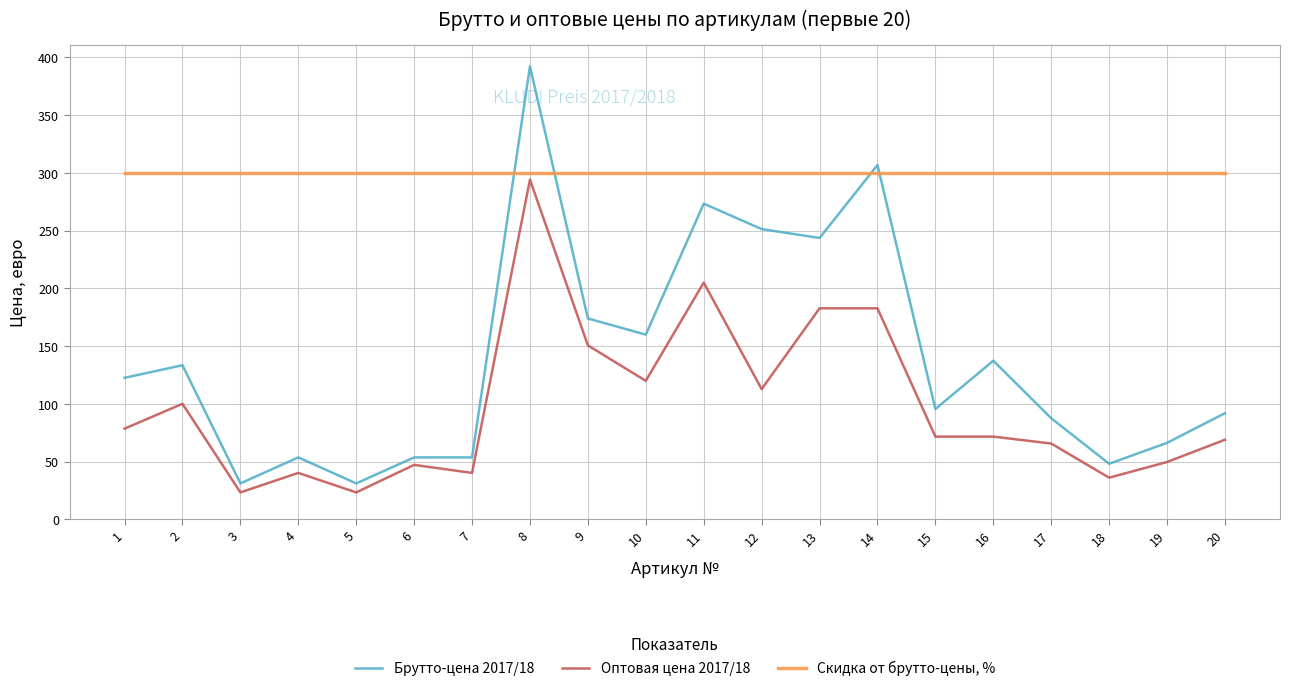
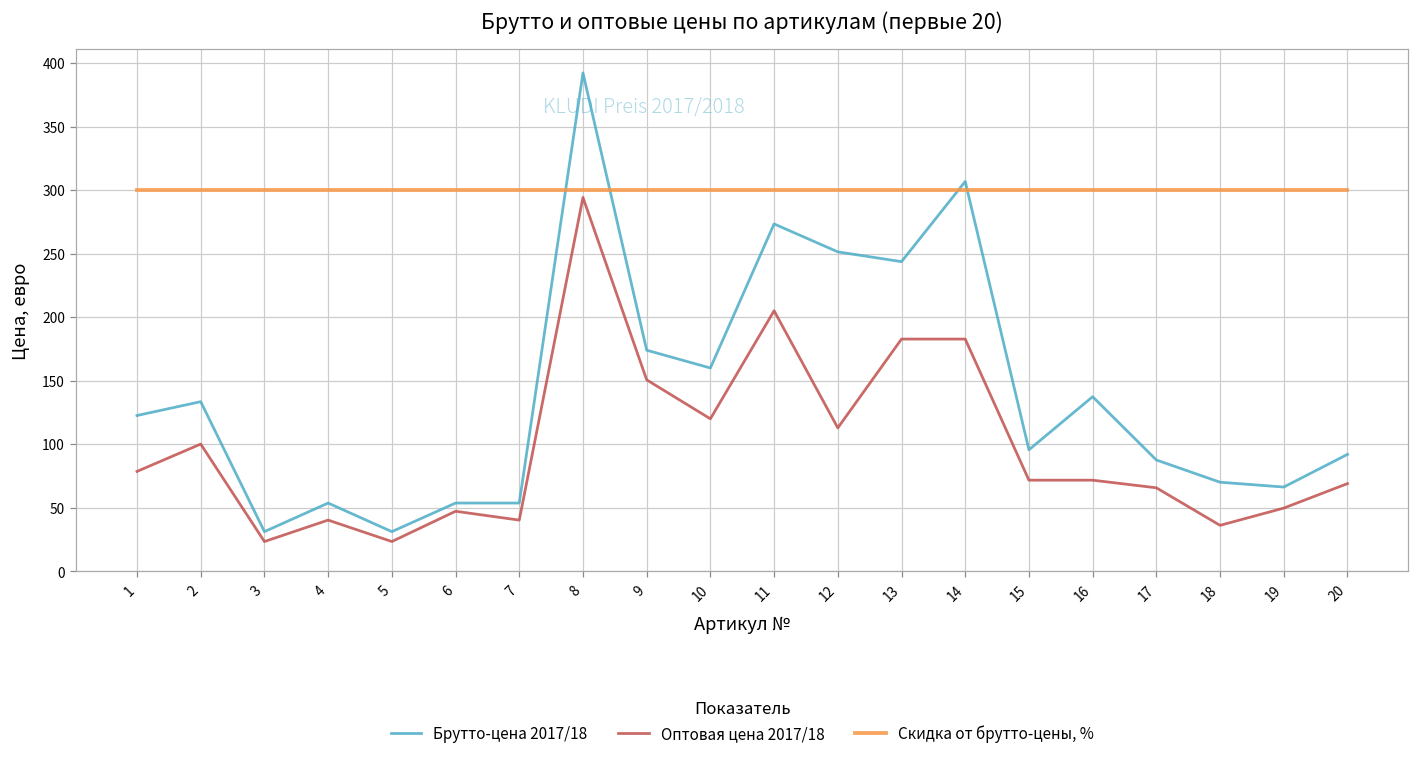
Брутто-цена 2017/18, 18: 48 -> 70
